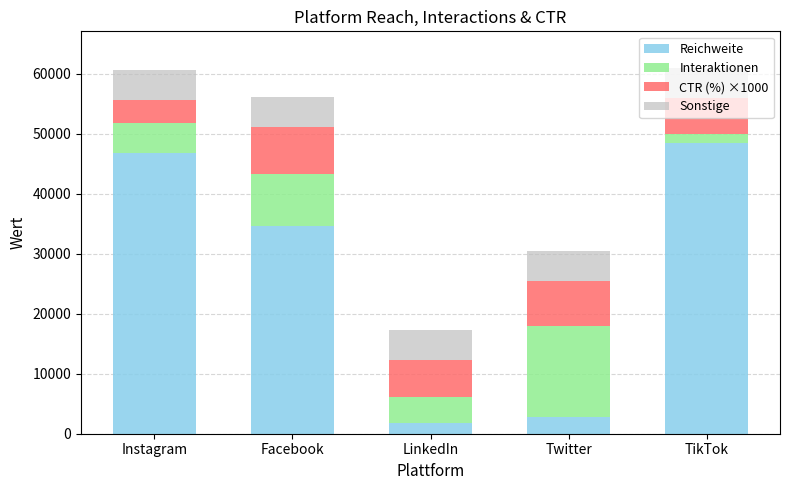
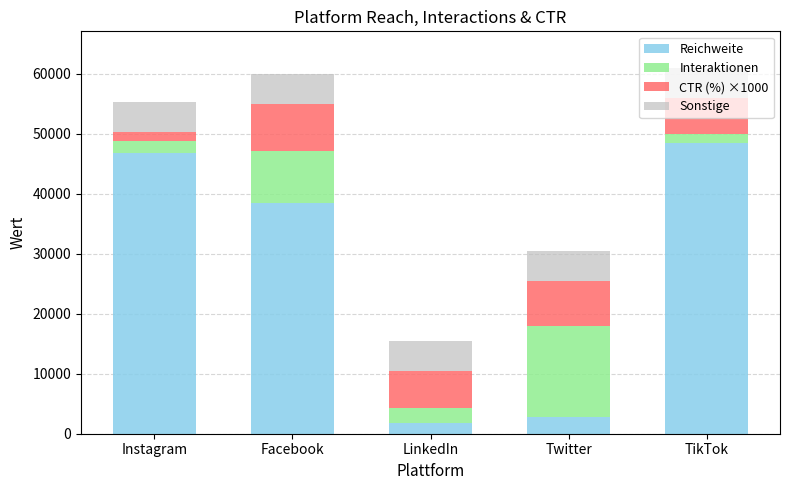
Interaktionen, Instagram: 5000 -> 2000
CTR (%) ×1000, Instagram: 4000 -> 2000
Reichweite, Facebook: 35000 -> 38000
Interaktionen, LinkedIn: 4000 -> 3000
